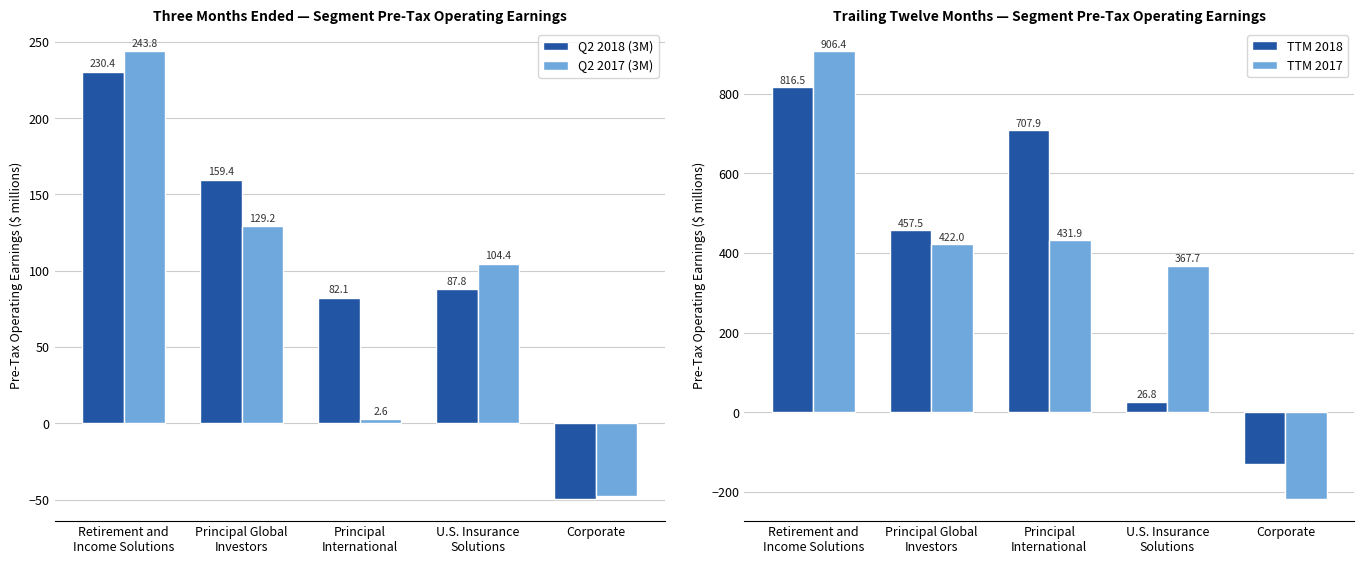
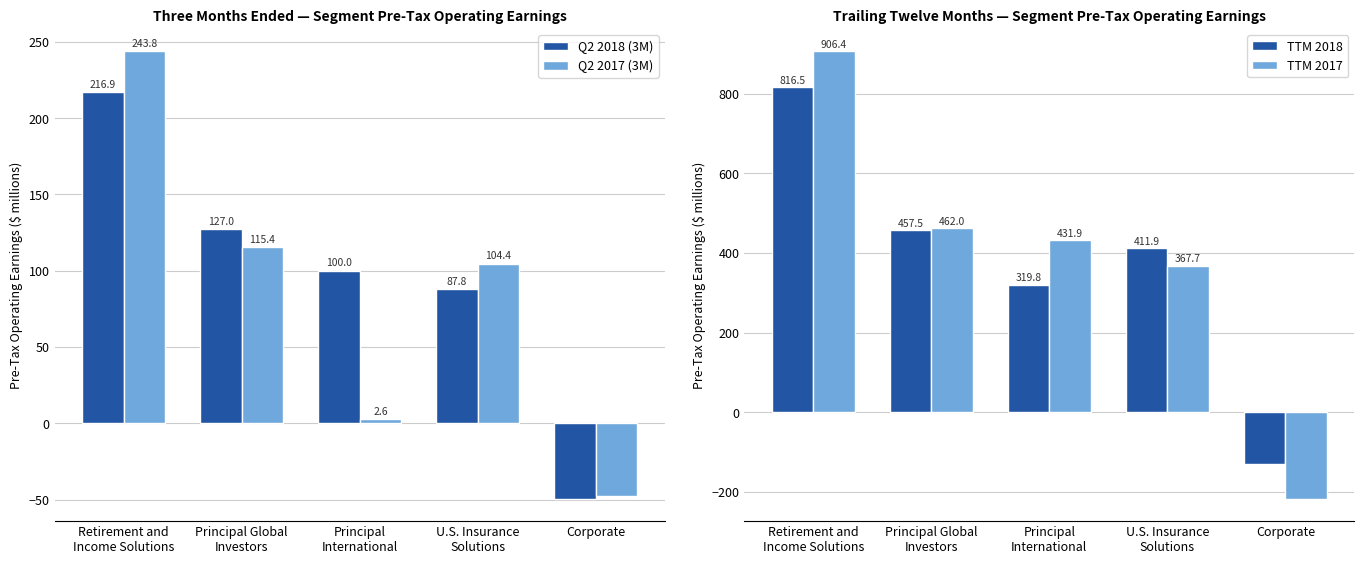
Three Months Ended — Segment Pre-Tax Operating Earnings, Q2 2018 (3M), Retirement and Income Solutions: 230.4 -> 216.9
Three Months Ended — Segment Pre-Tax Operating Earnings, Q2 2018 (3M), Principal Global Investors: 159.4 -> 127.0
Three Months Ended — Segment Pre-Tax Operating Earnings, Q2 2017 (3M), Principal Global Investors: 129.2 -> 115.4
Three Months Ended — Segment Pre-Tax Operating Earnings, Q2 2018 (3M), Principal International: 82.1 -> 100.0
Trailing Twelve Months — Segment Pre-Tax Operating Earnings, TTM 2017, Principal Global Investors: 422.0 -> 462.0
Trailing Twelve Months — Segment Pre-Tax Operating Earnings, TTM 2018, Principal International: 707.9 -> 319.8
Trailing Twelve Months — Segment Pre-Tax Operating Earnings, TTM 2018, U.S. Insurance Solutions: 26.8 -> 411.9
